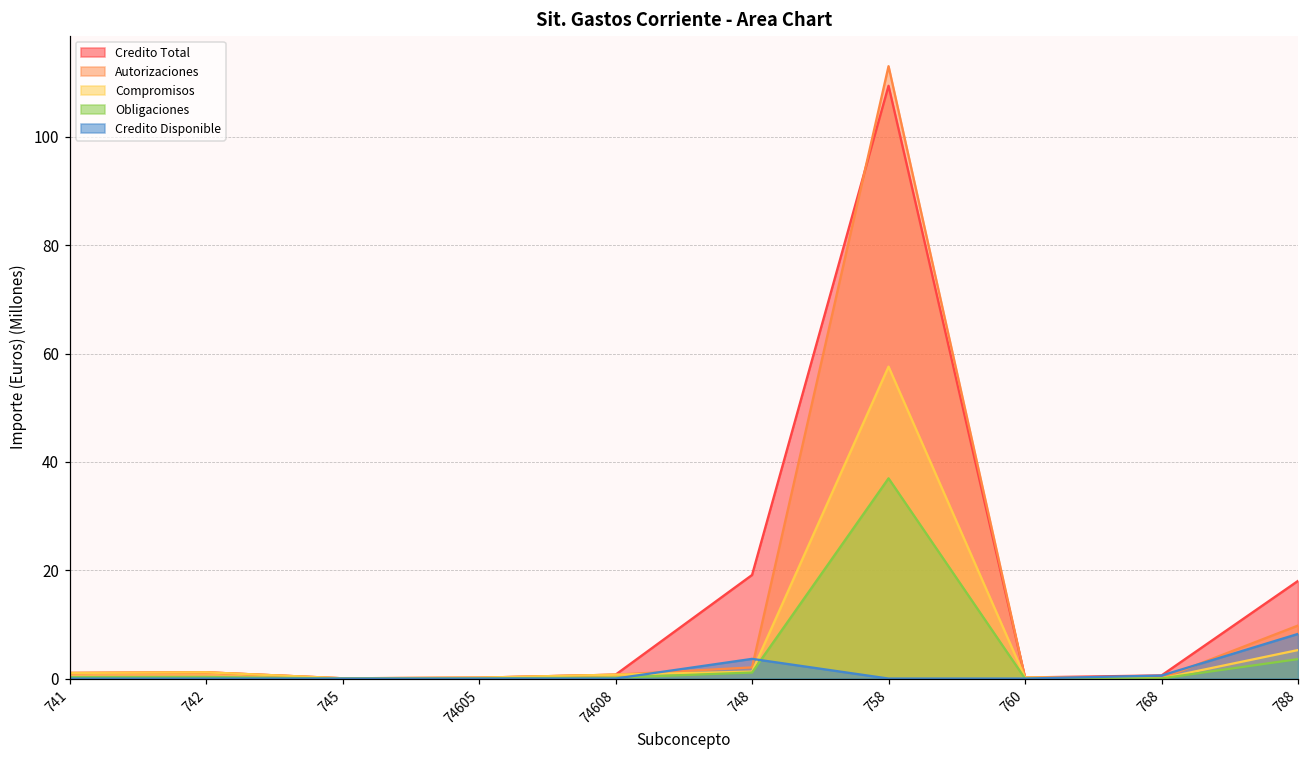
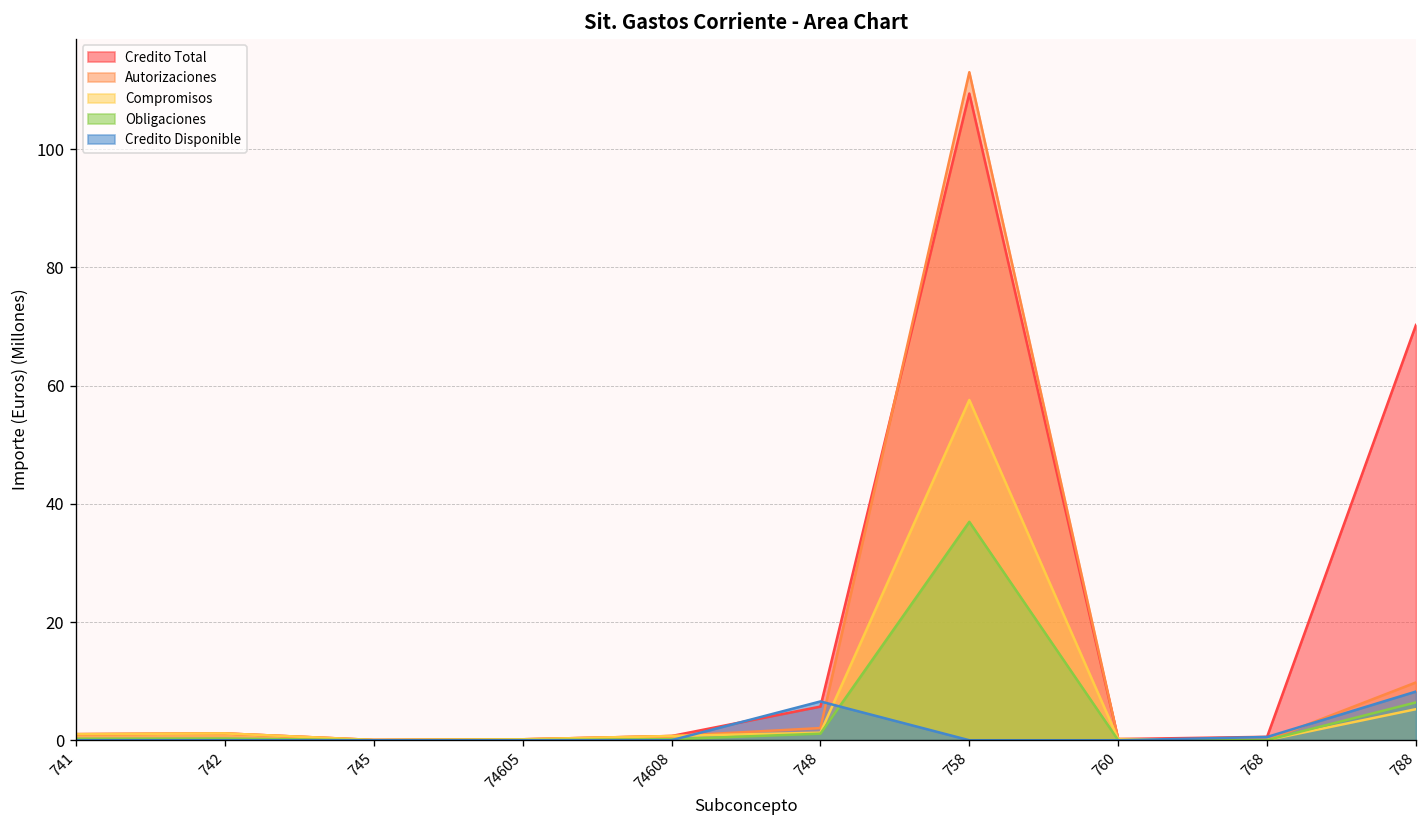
Credito Total, 748: 19 -> 6
Credito Disponible, 748: 4 -> 7
Credito Total, 788: 18 -> 70
Obligaciones, 788: 4 -> 6
